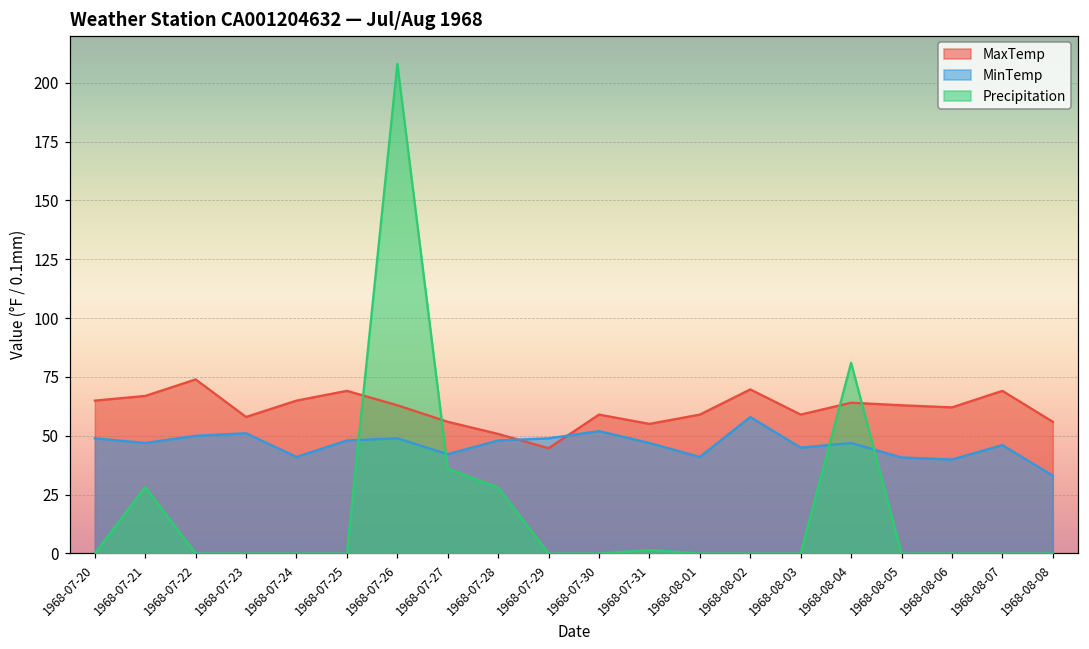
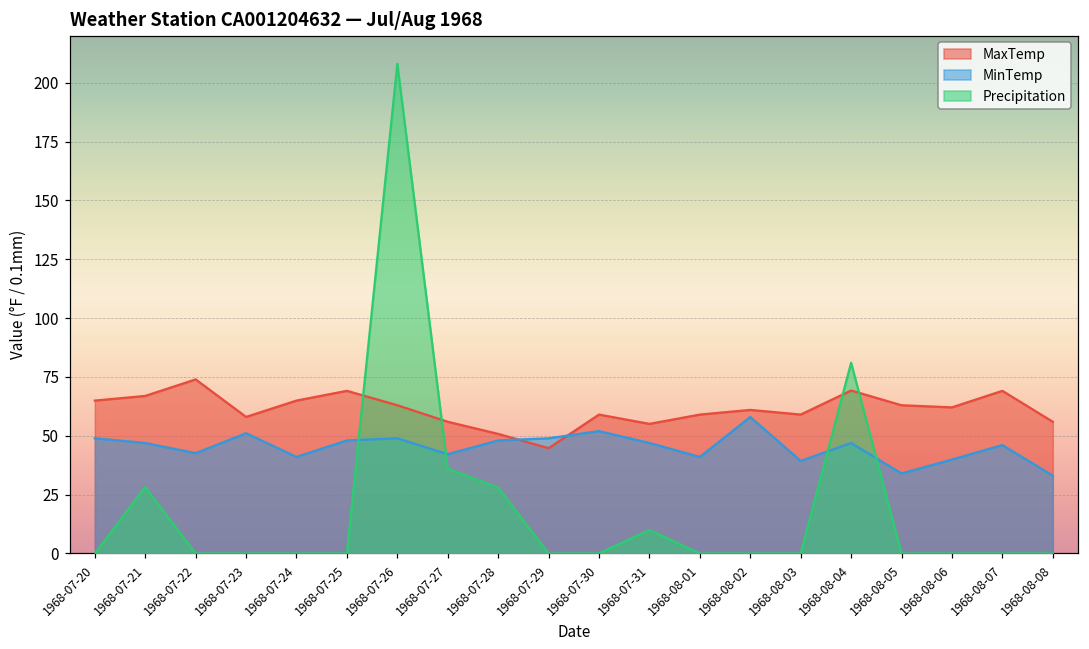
MinTemp, 1968-07-22: 50 -> 43
Precipitation, 1968-07-31: 2 -> 10
MaxTemp, 1968-08-02: 70 -> 61
MinTemp, 1968-08-03: 45 -> 39
MaxTemp, 1968-08-04: 64 -> 69
MinTemp, 1968-08-05: 41 -> 34
